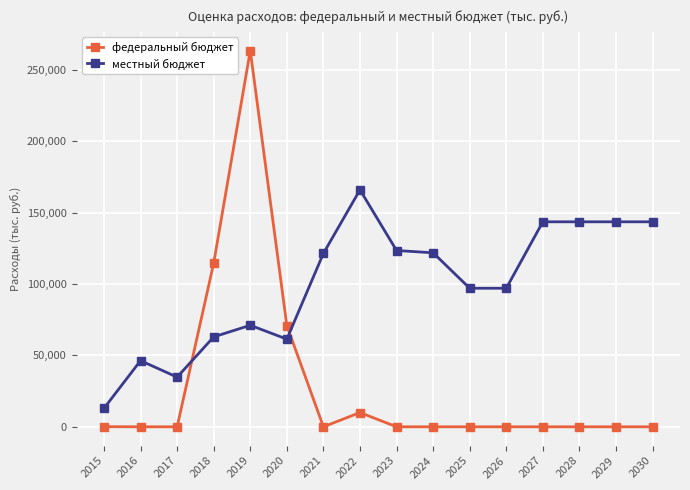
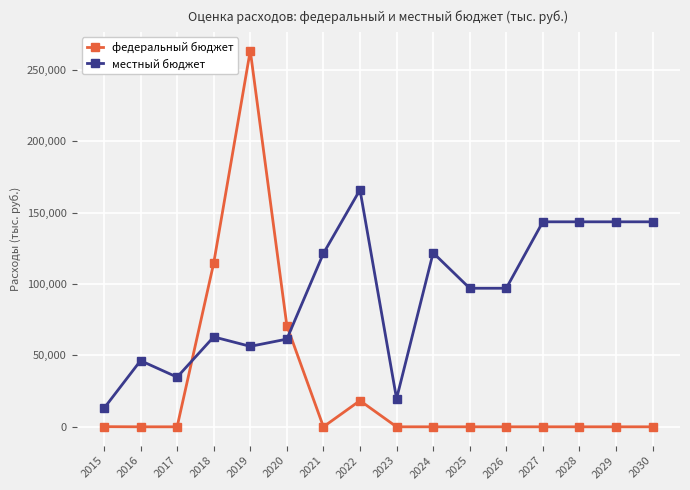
местный бюджет, 2019: 71,000 -> 56,000
федеральный бюджет, 2022: 10,000 -> 18,000
местный бюджет, 2023: 124,000 -> 20,000
